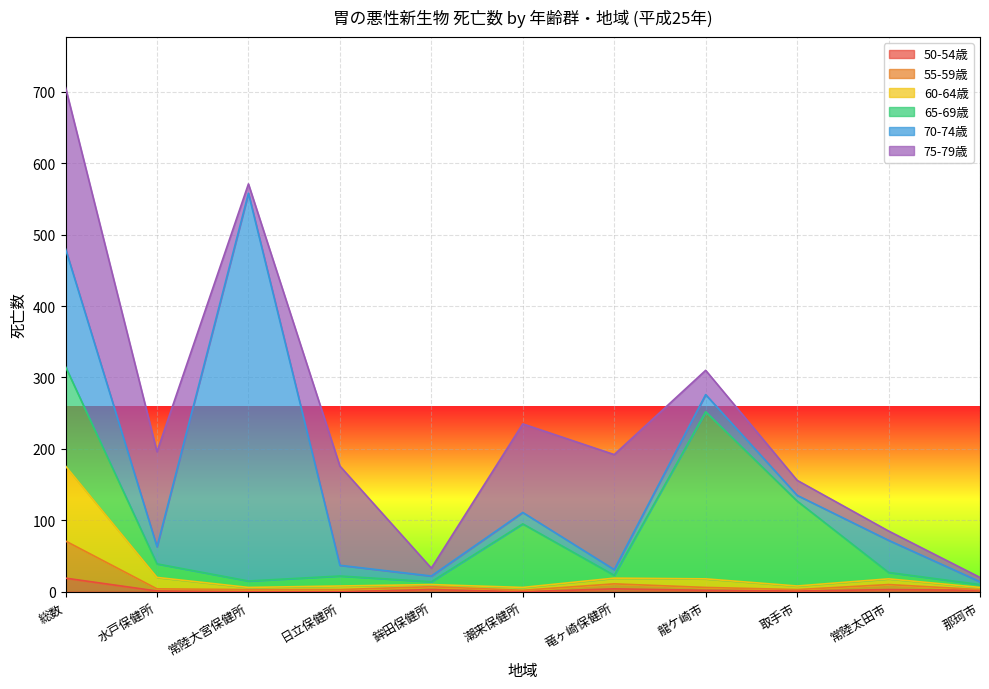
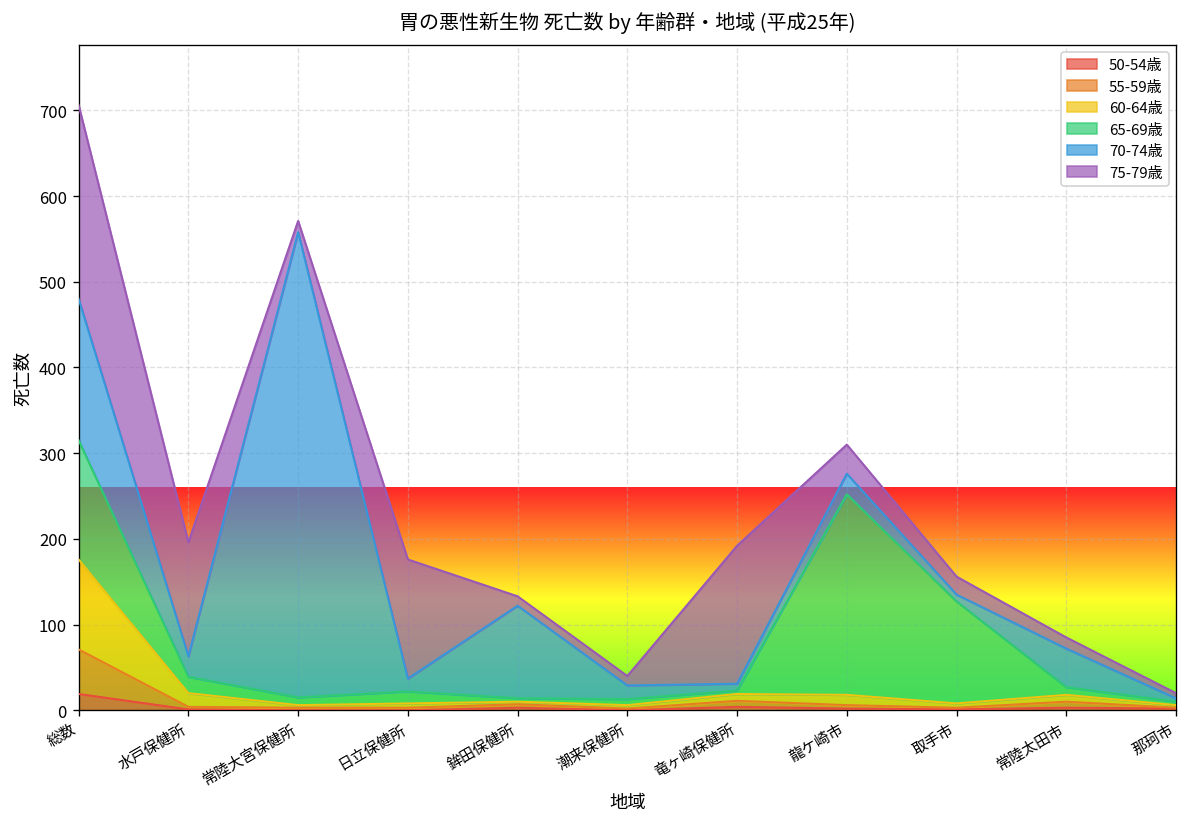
70-74歳, 鉾田保健所: 10 -> 110
65-69歳, 潮来保健所: 90 -> 10
75-79歳, 潮来保健所: 120 -> 10
